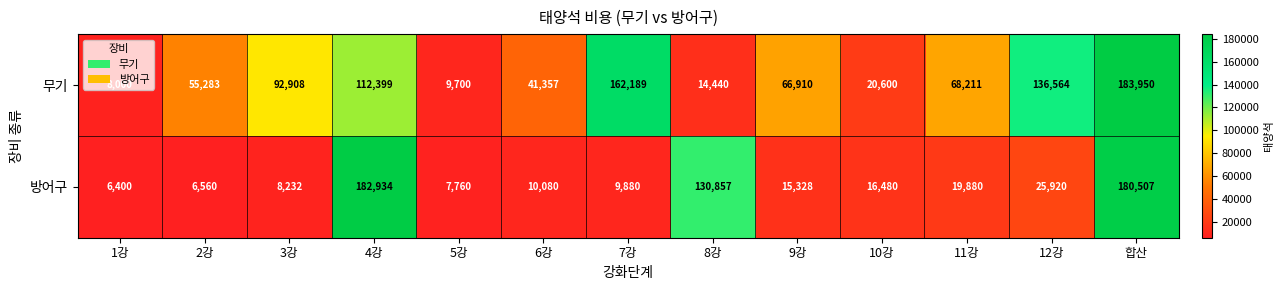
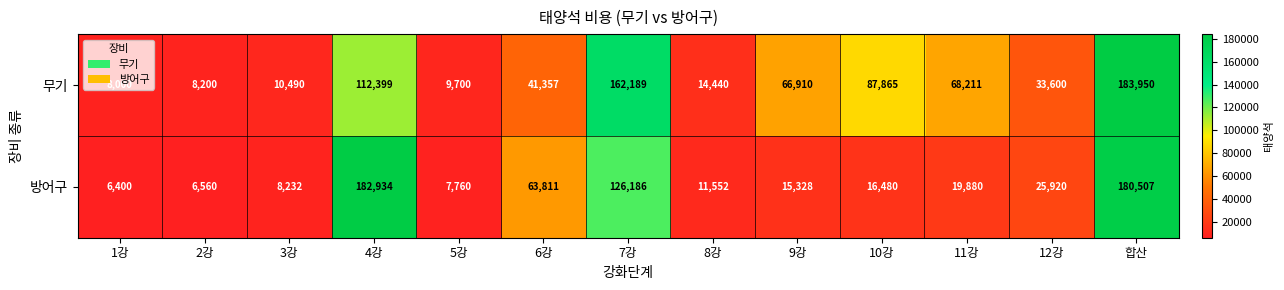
무기, 2강: 55,283 -> 8,200
무기, 3강: 92,908 -> 10,490
무기, 10강: 20,600 -> 87,865
무기, 12강: 136,564 -> 33,600
방어구, 6강: 10,080 -> 63,811
방어구, 7강: 9,880 -> 126,186
방어구, 8강: 130,857 -> 11,552
